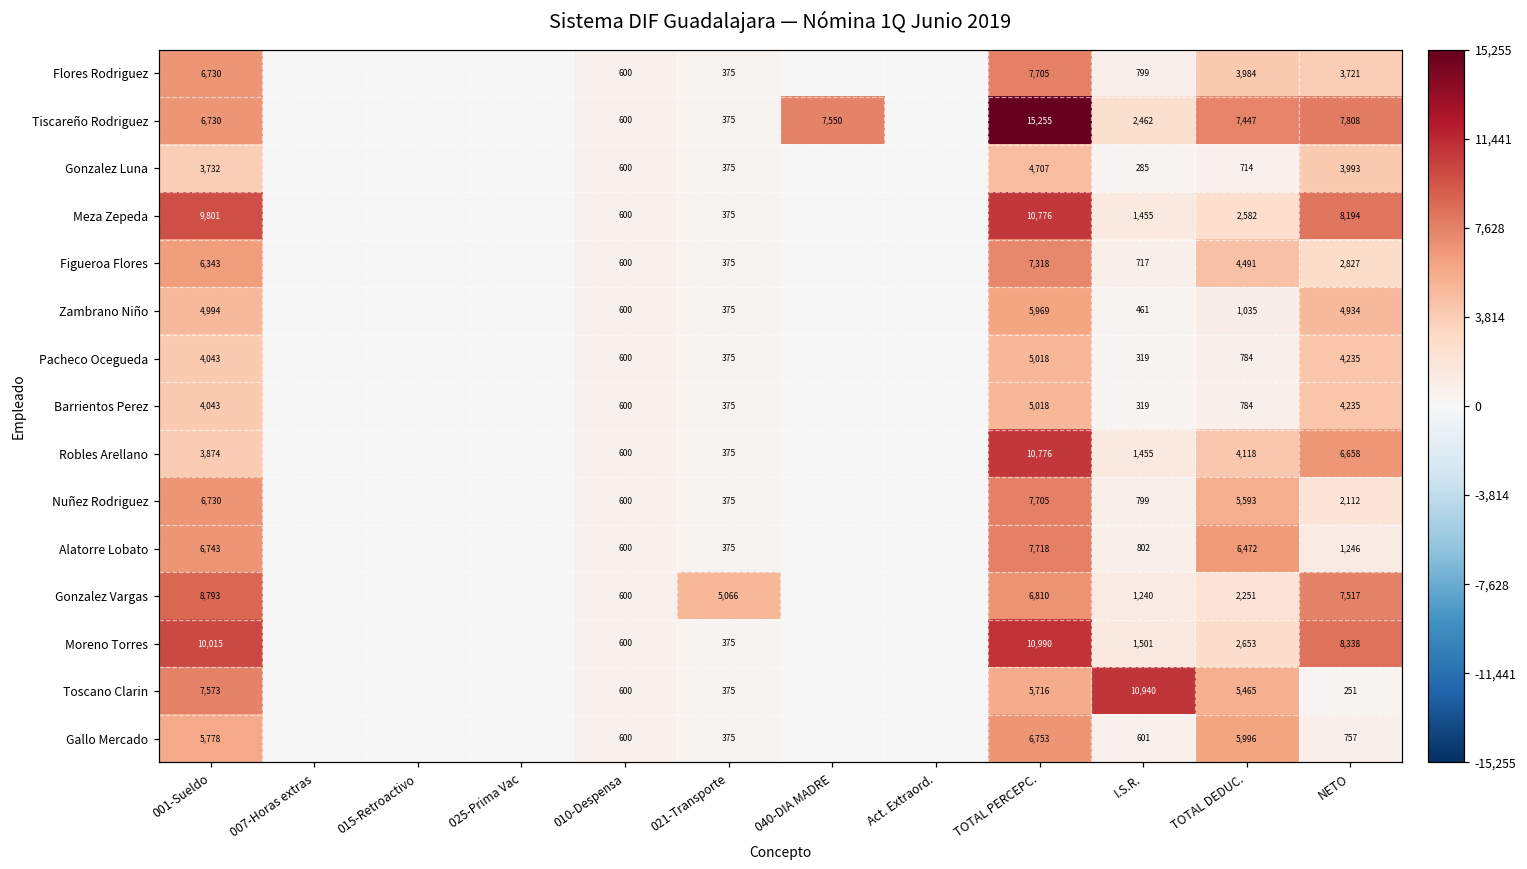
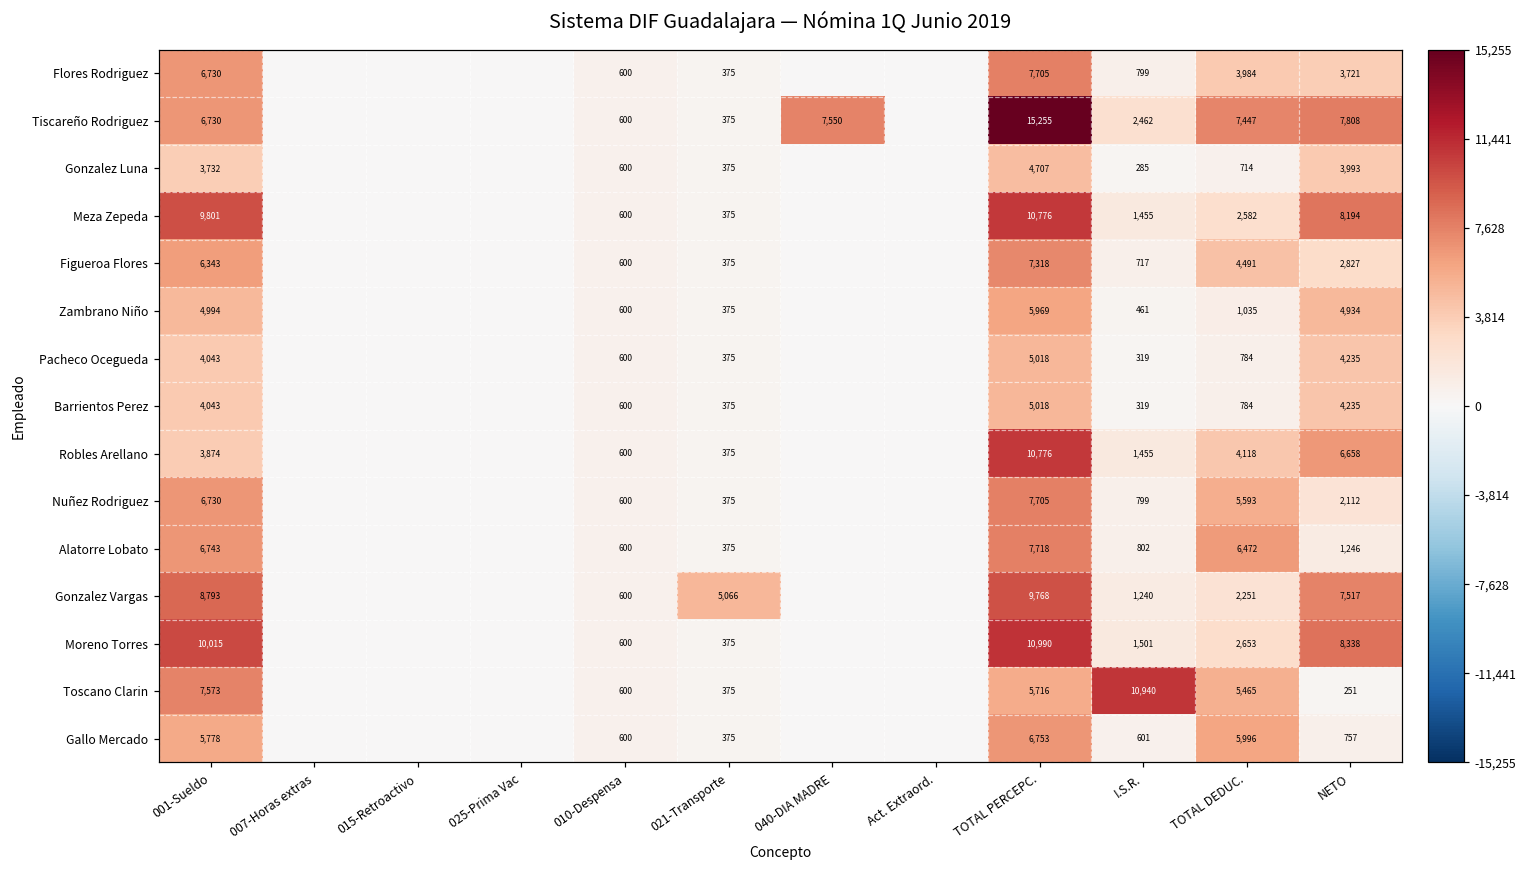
Gonzalez Vargas, TOTAL PERCEPC.: 6,810 -> 9,768
